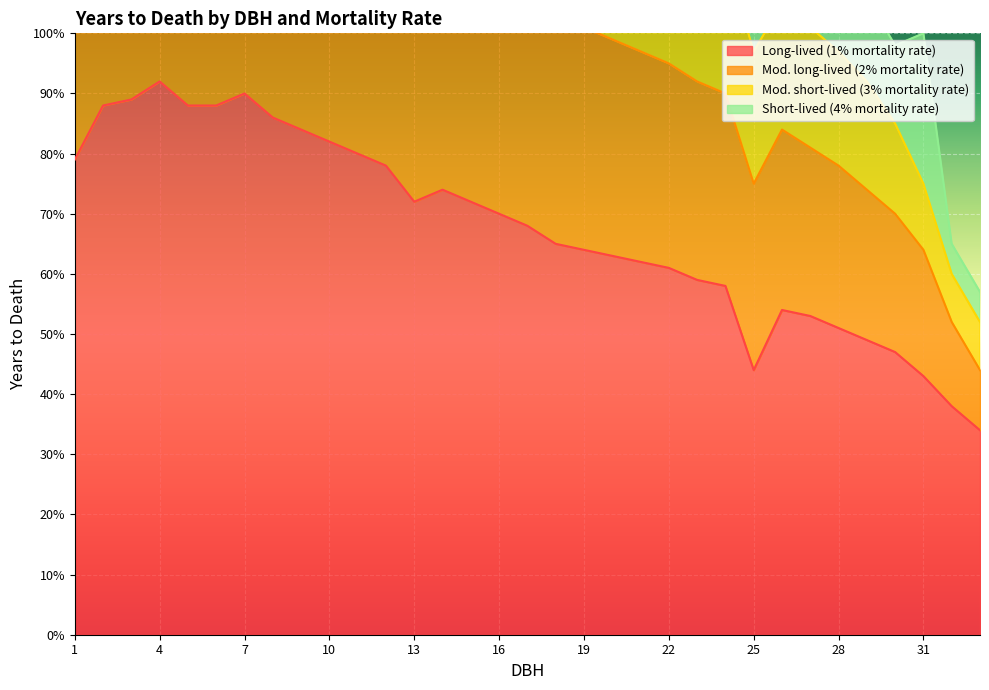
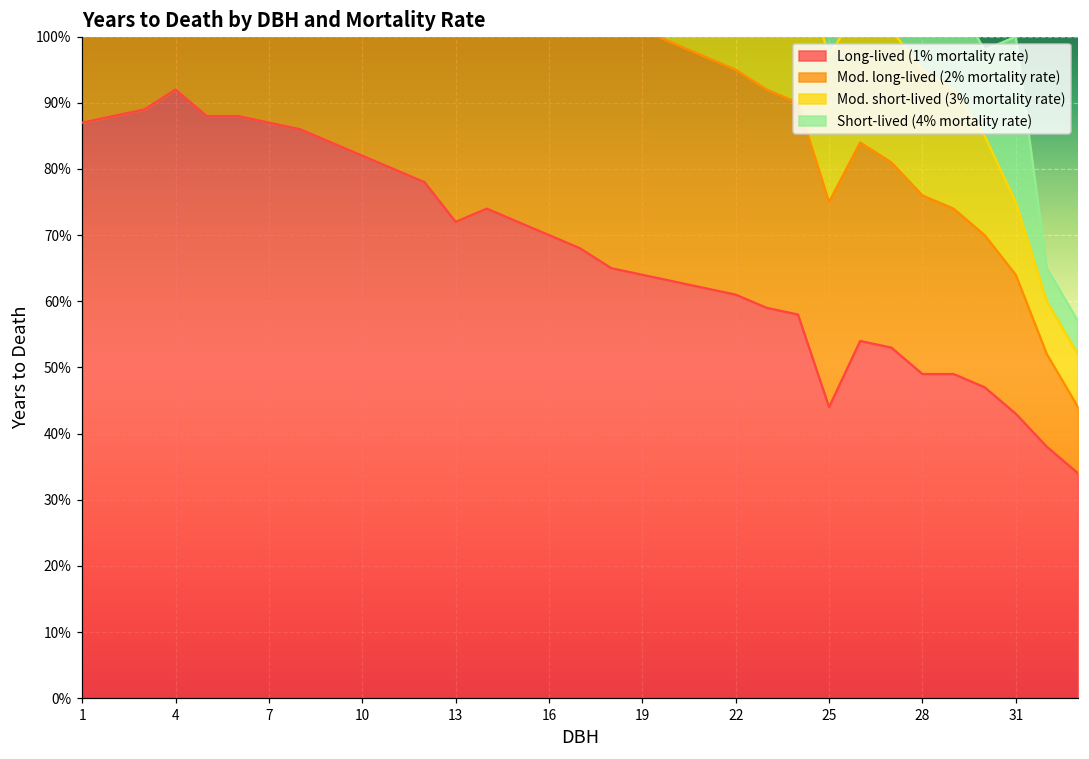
Long-lived (1% mortality rate), 1: 79% -> 87%
Long-lived (1% mortality rate), 7: 90% -> 87%
Long-lived (1% mortality rate), 28: 51% -> 49%
